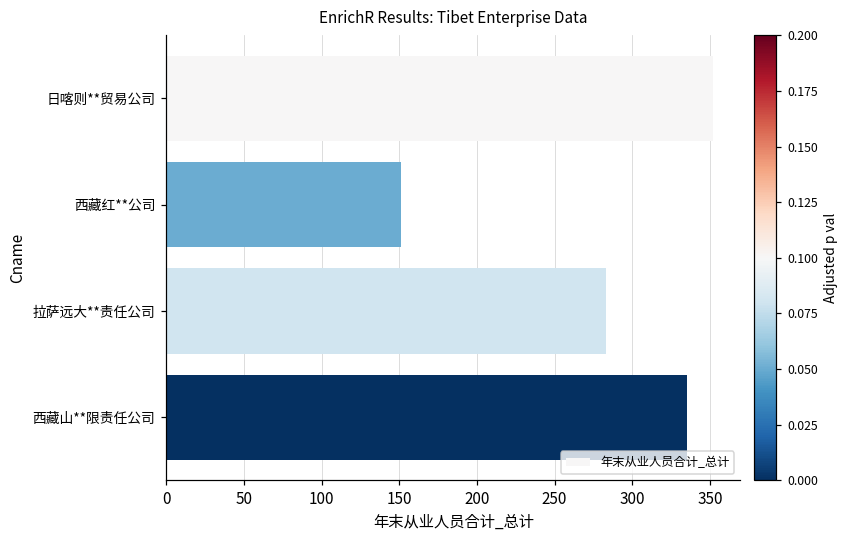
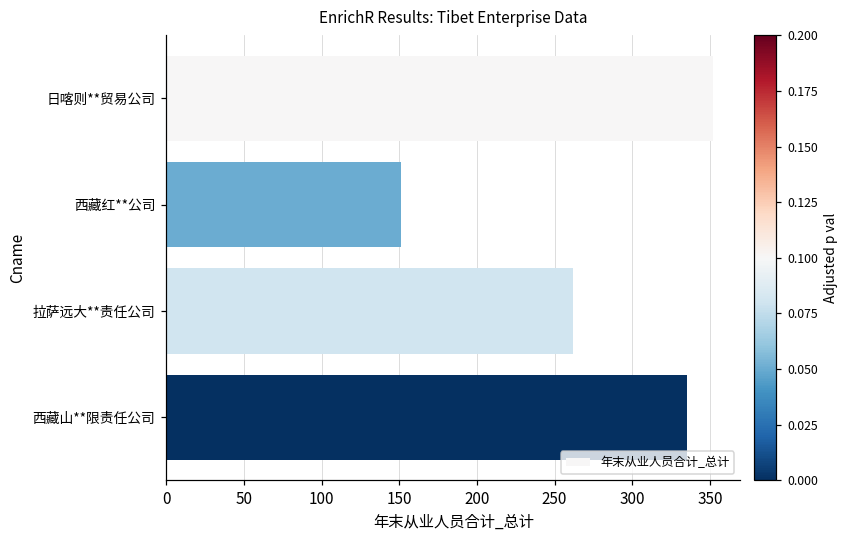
拉萨远大**责任公司: 283 -> 262
